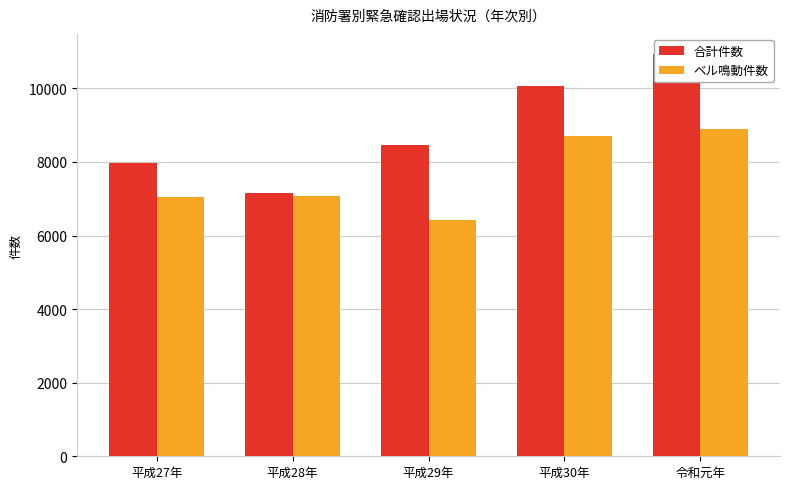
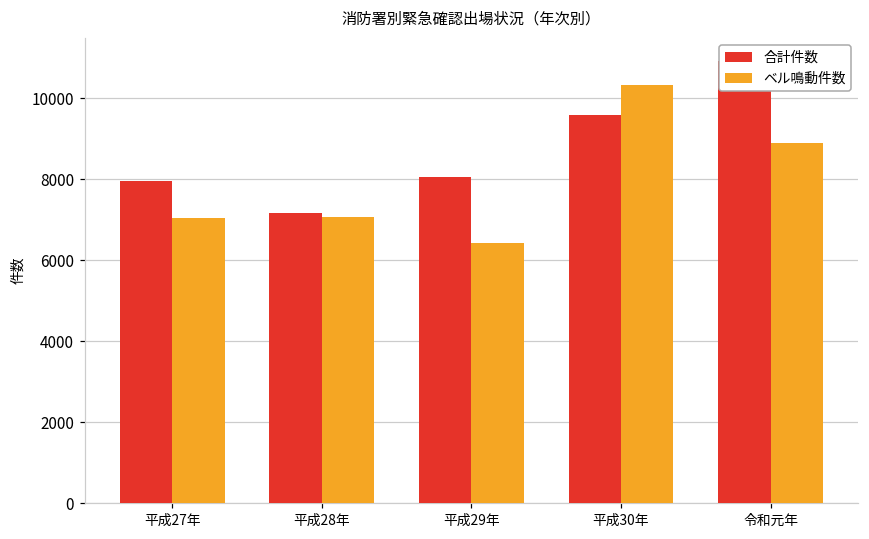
合計件数, 平成29年: 8500 -> 8100
合計件数, 平成30年: 10100 -> 9600
ベル鳴動件数, 平成30年: 8700 -> 10300
